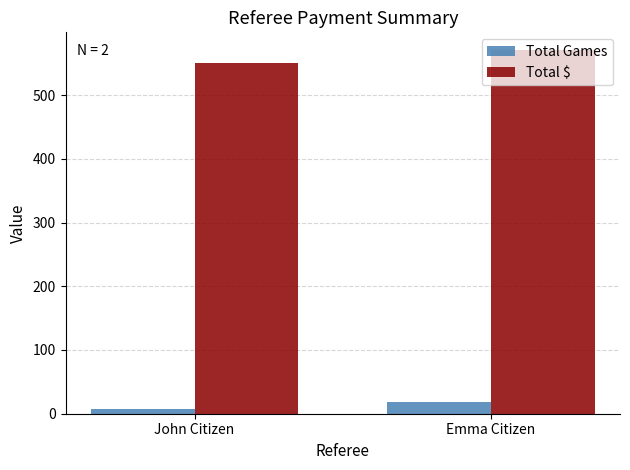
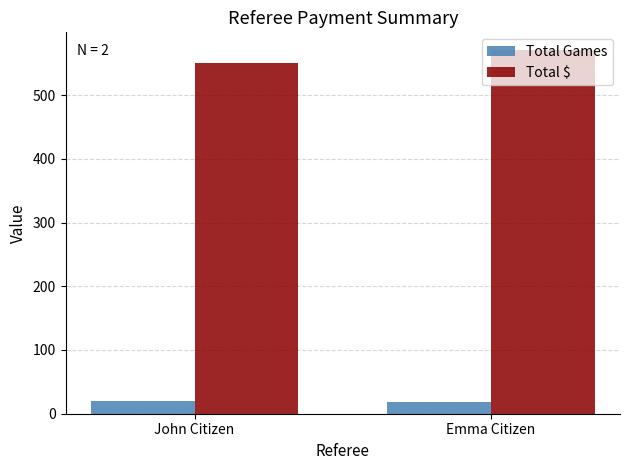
Total Games, John Citizen: 10 -> 20
